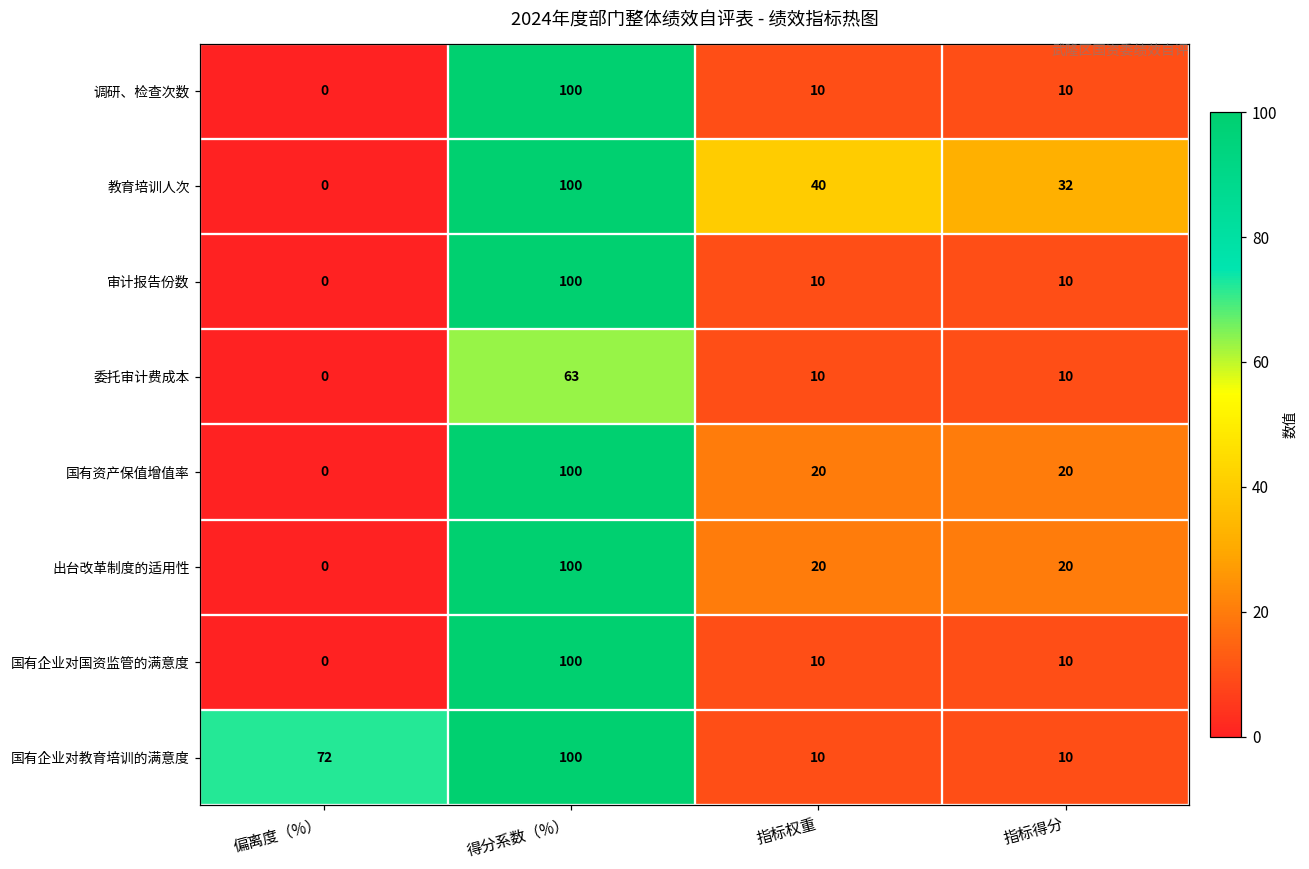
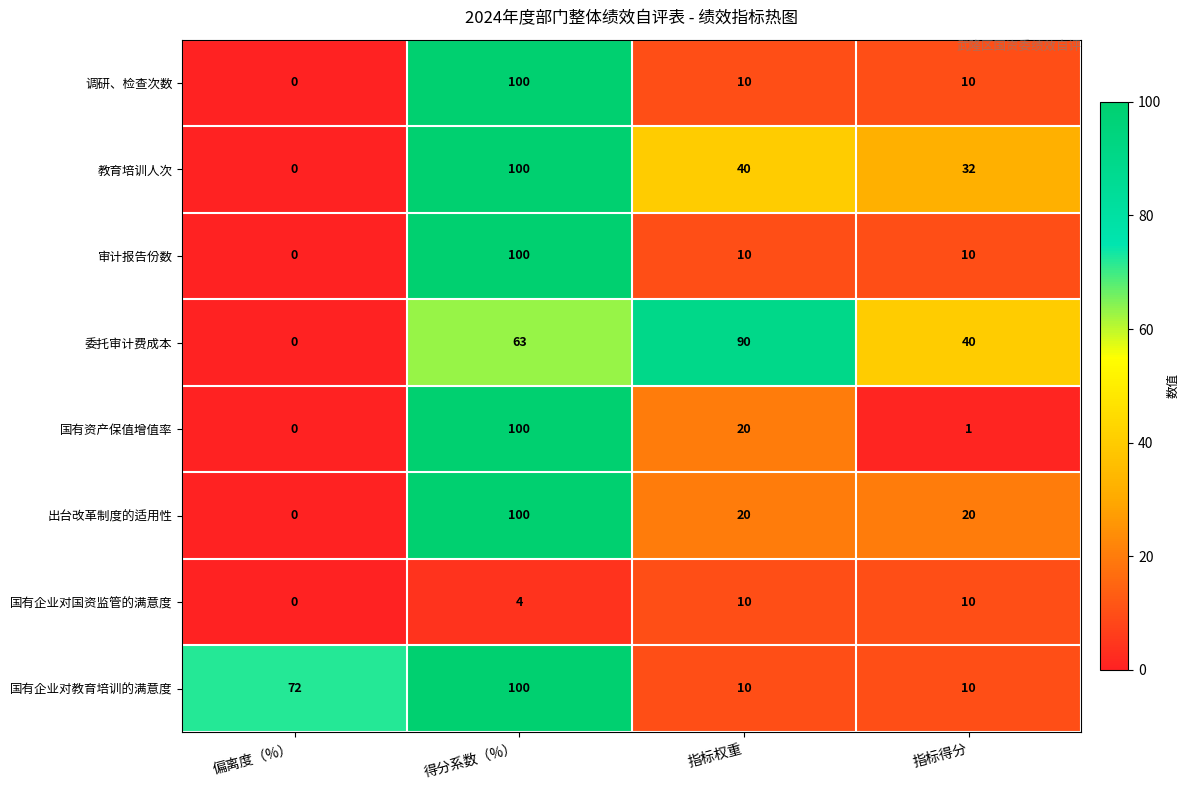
委托审计费成本, 指标权重: 10 -> 90
委托审计费成本, 指标得分: 10 -> 40
国有资产保值增值率, 指标得分: 20 -> 1
国有企业对国资监管的满意度, 得分系数（%）: 100 -> 4
